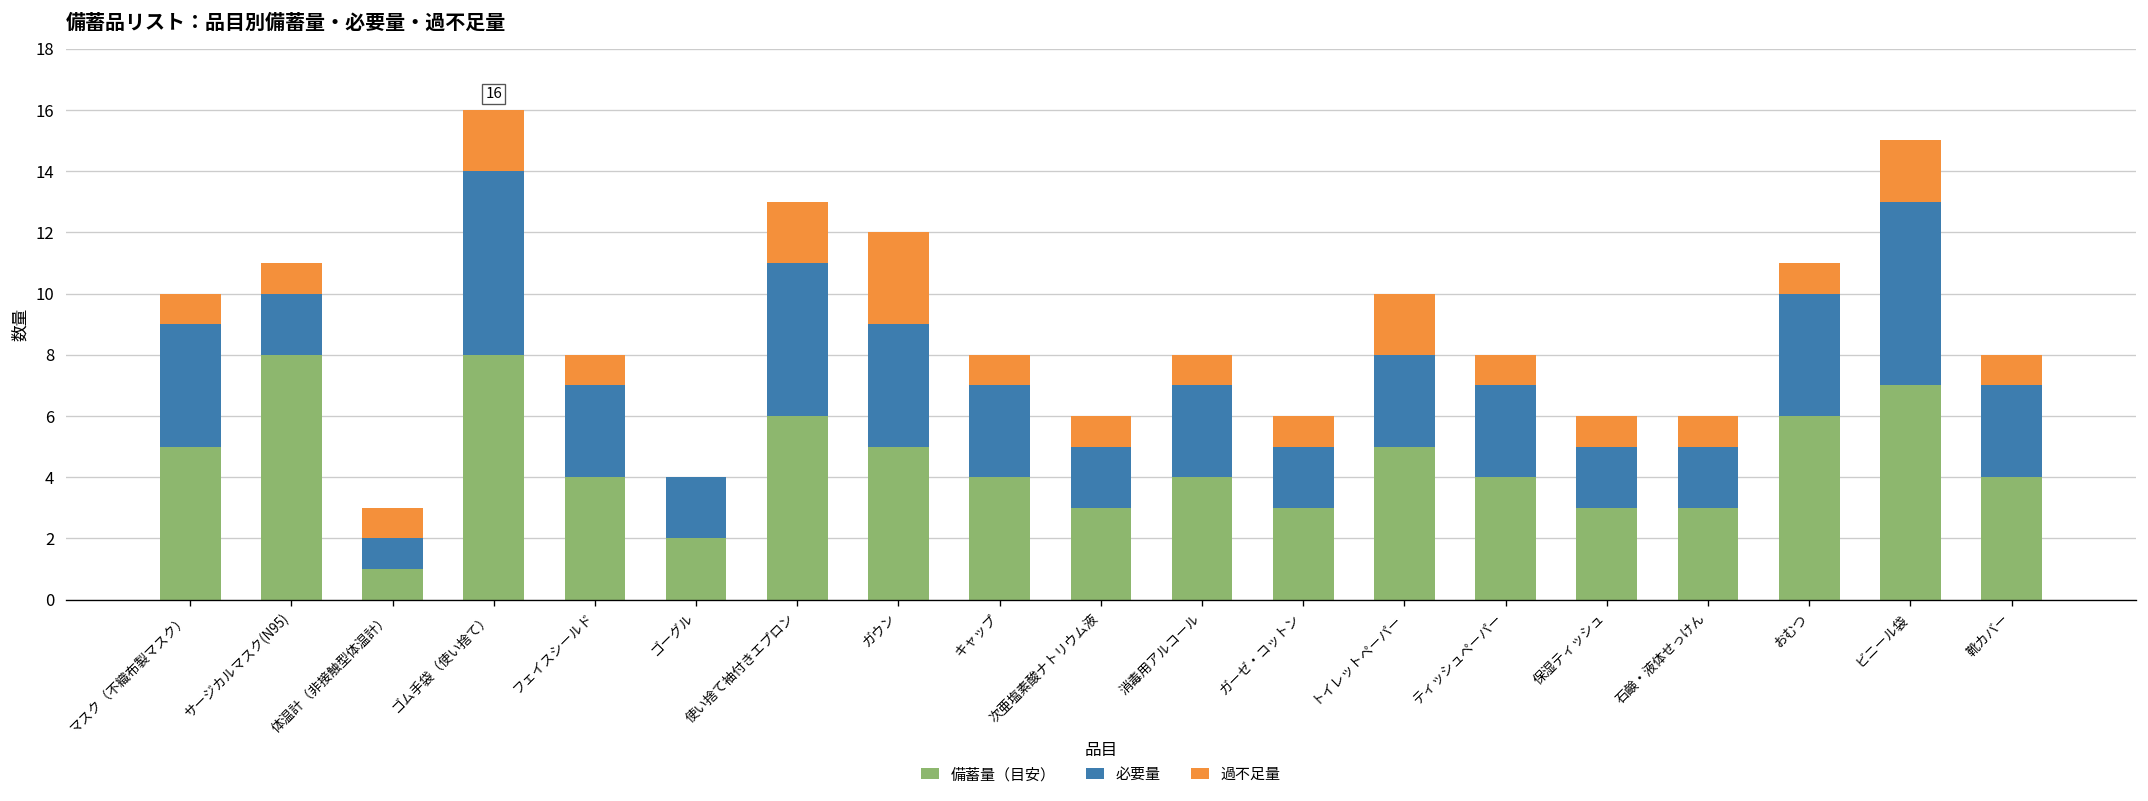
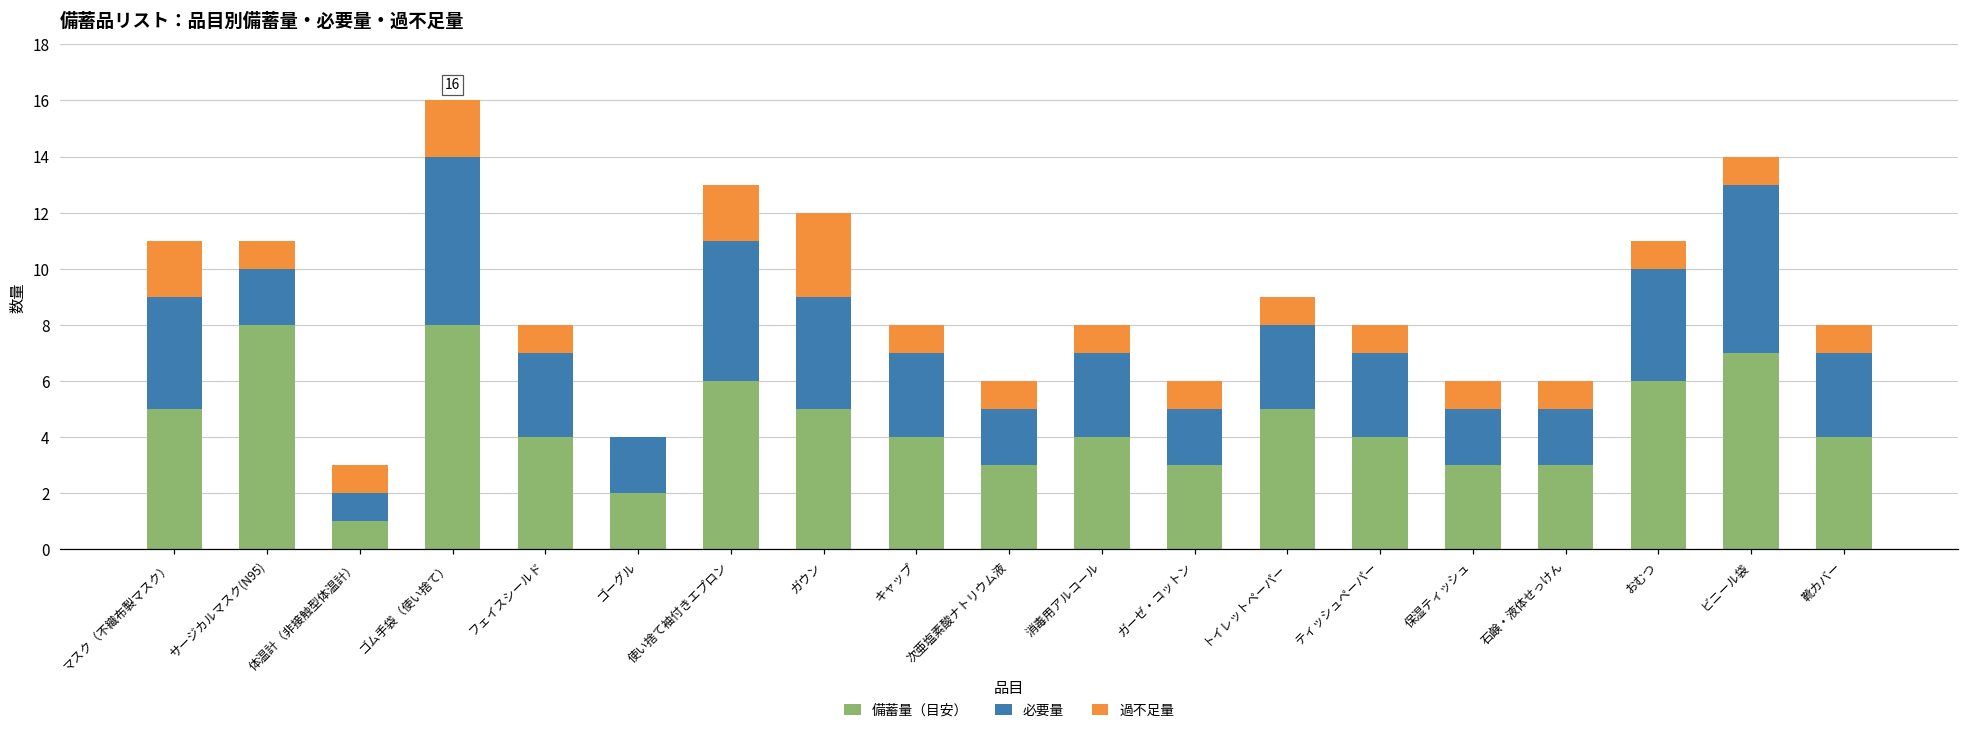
過不足量, マスク（不織布製マスク）: 1 -> 2
過不足量, トイレットペーパー: 2 -> 1
過不足量, ビニール袋: 2 -> 1
